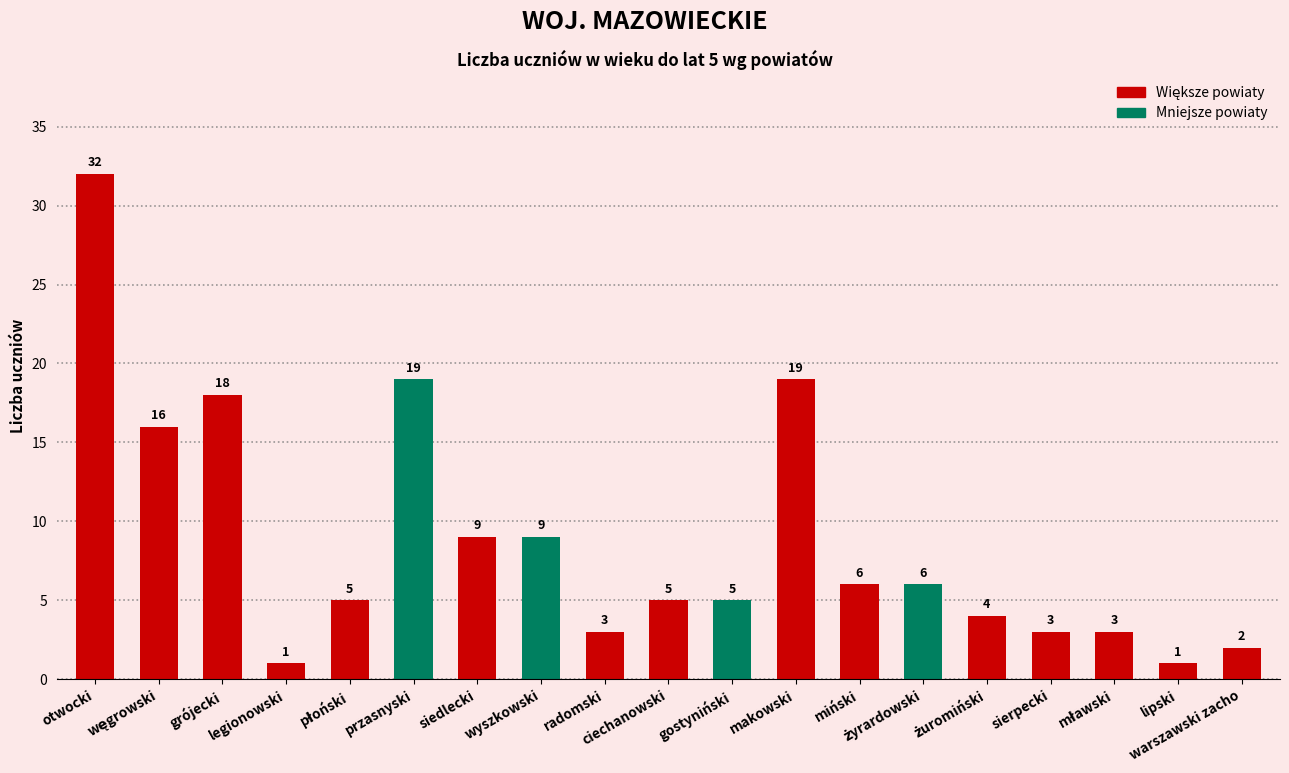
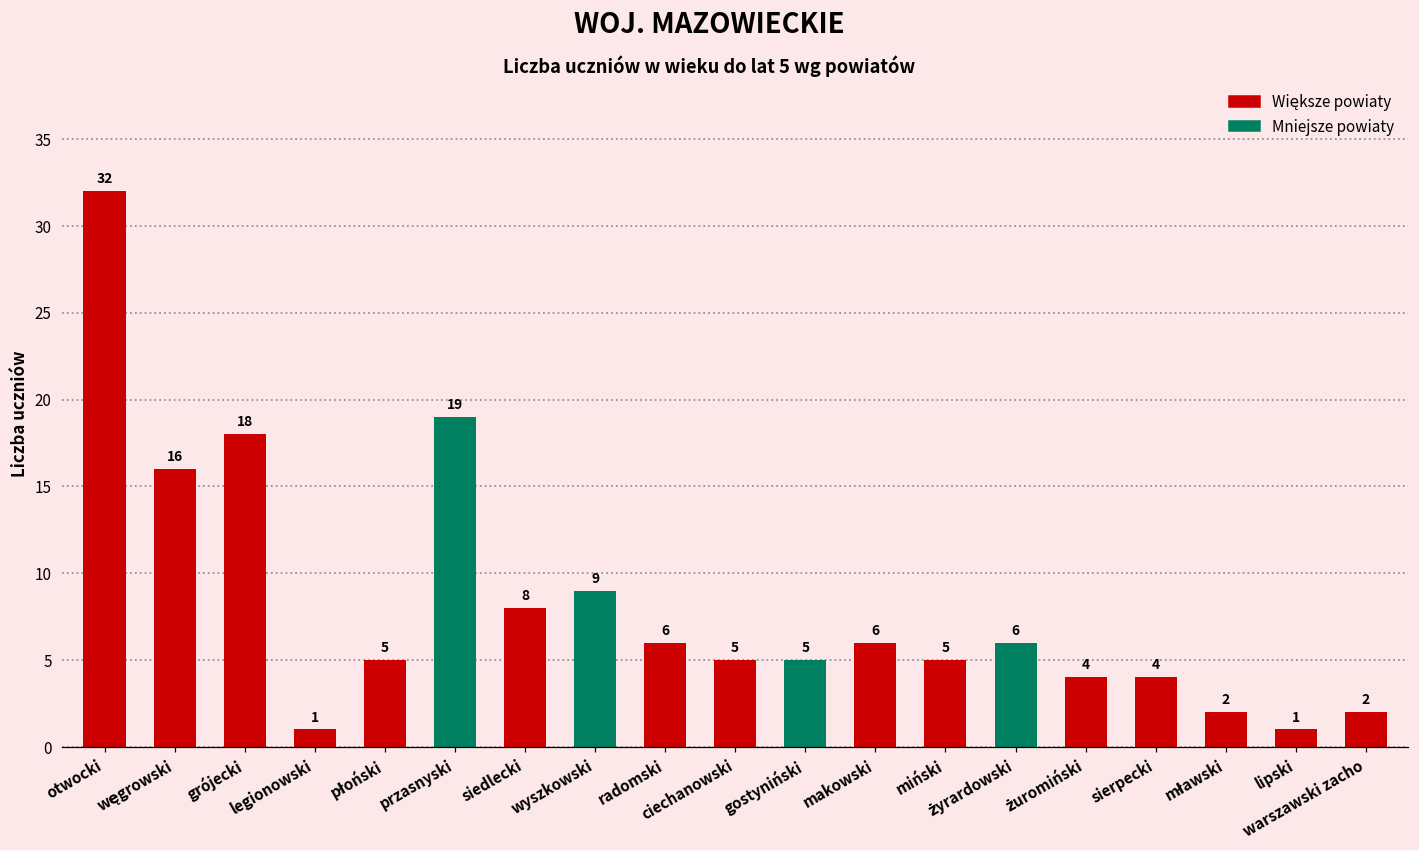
siedlecki: 9 -> 8
radomski: 3 -> 6
makowski: 19 -> 6
miński: 6 -> 5
sierpecki: 3 -> 4
mławski: 3 -> 2
